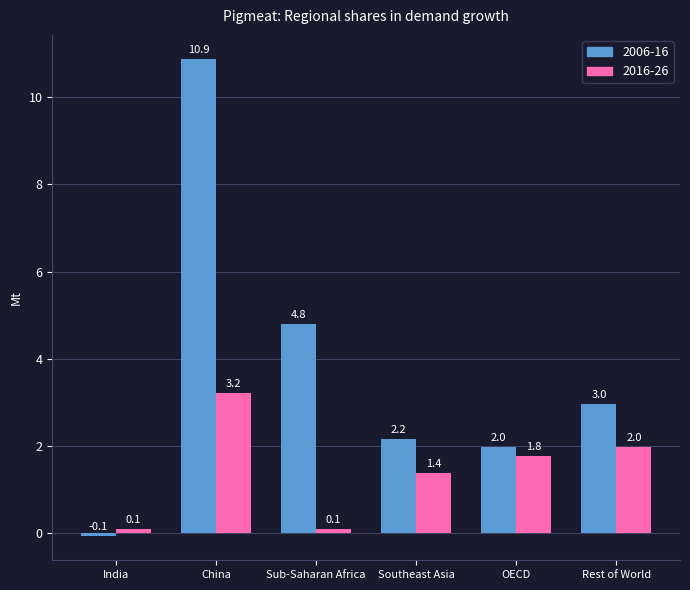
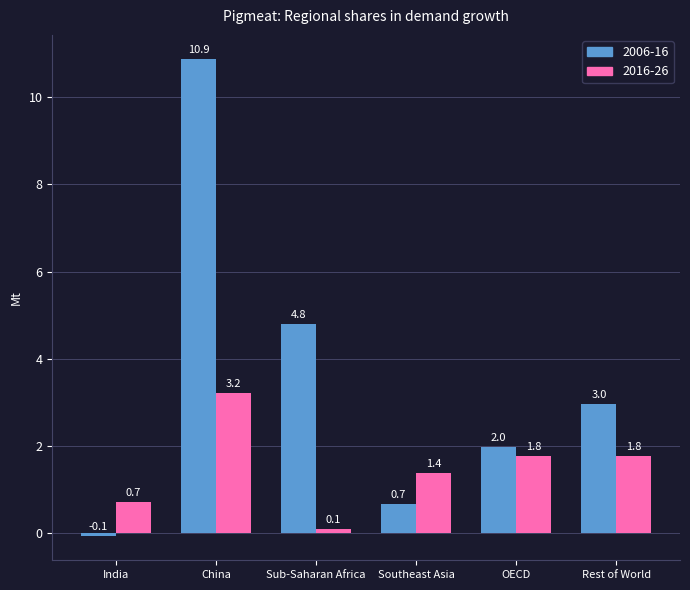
2016-26, India: 0.1 -> 0.7
2006-16, Southeast Asia: 2.2 -> 0.7
2016-26, Rest of World: 2.0 -> 1.8
